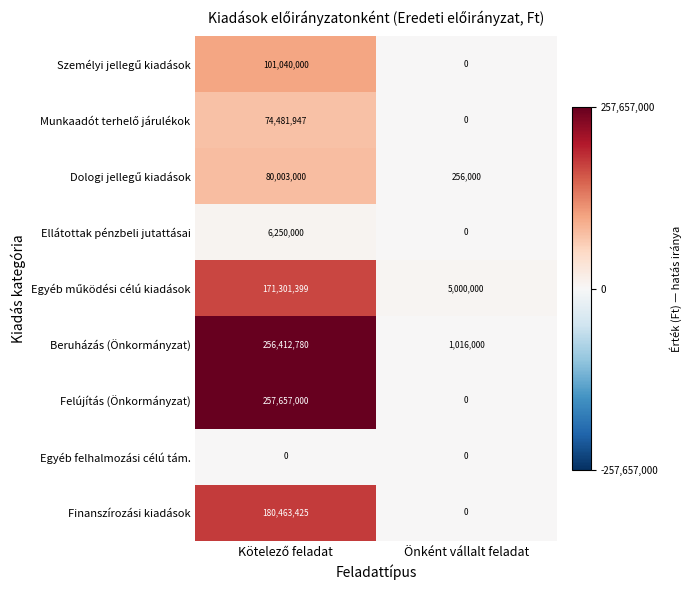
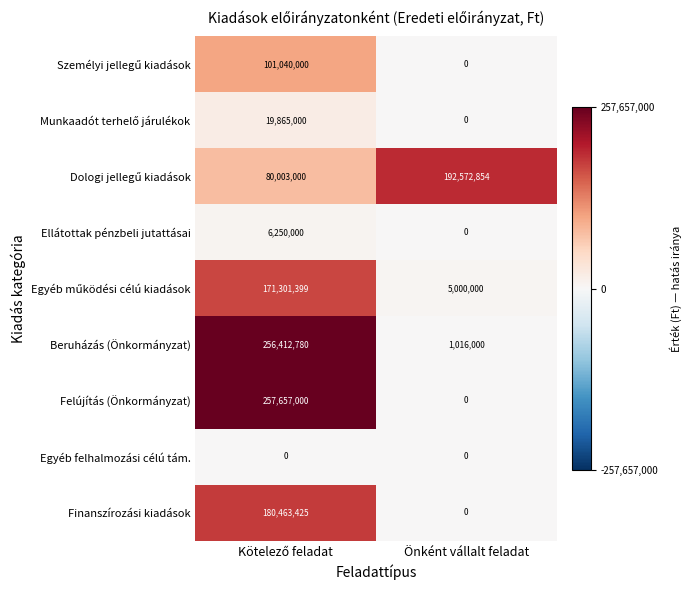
Munkaadót terhelő járulékok, Kötelező feladat: 74,481,947 -> 19,865,000
Dologi jellegű kiadások, Önként vállalt feladat: 256,000 -> 192,572,854
